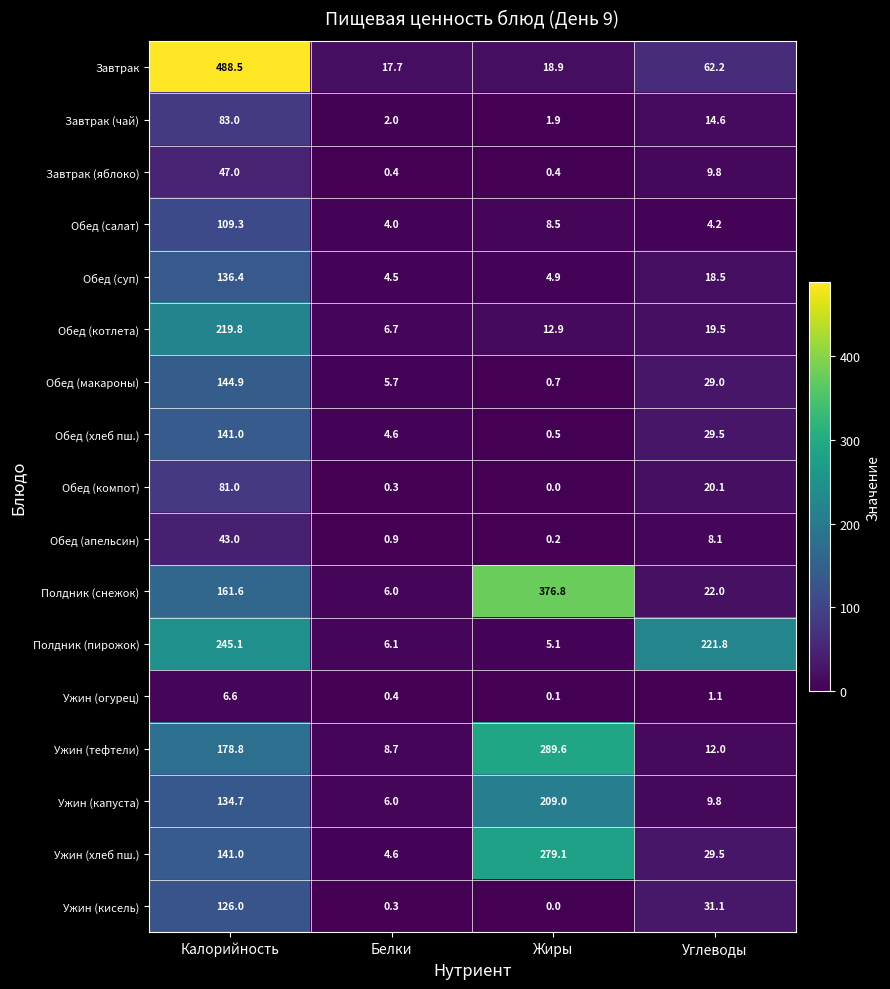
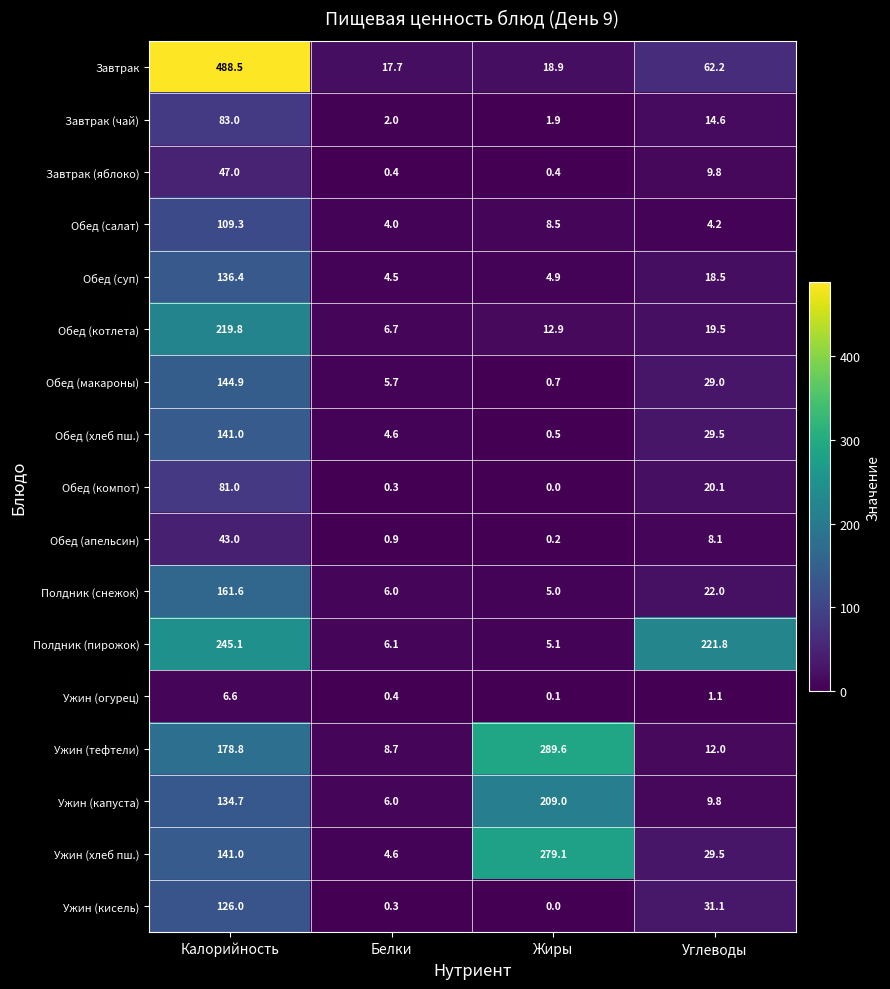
Полдник (снежок), Жиры: 376.8 -> 5.0
